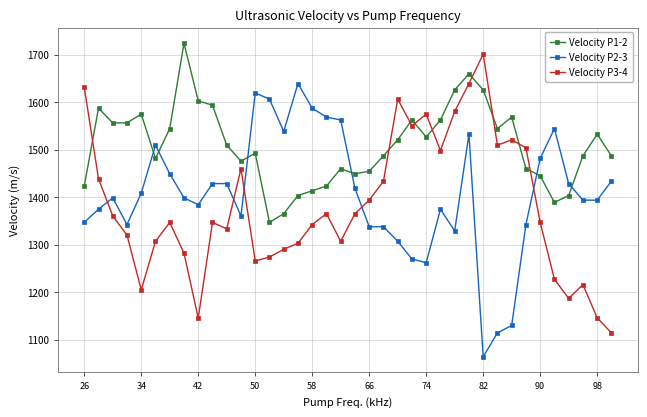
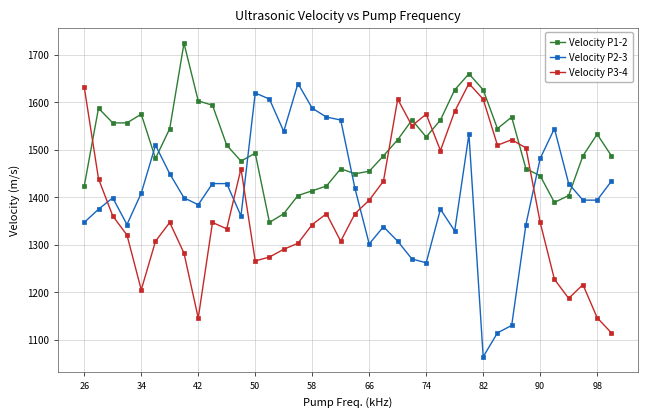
Velocity P2-3, 66: 1340 -> 1300
Velocity P3-4, 82: 1700 -> 1610
